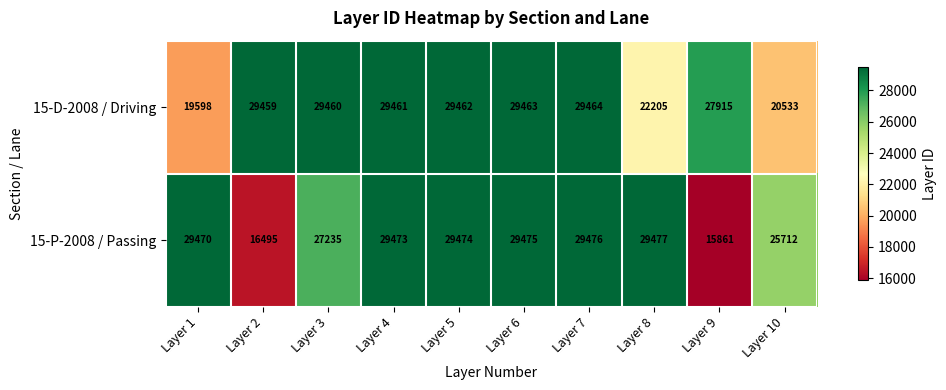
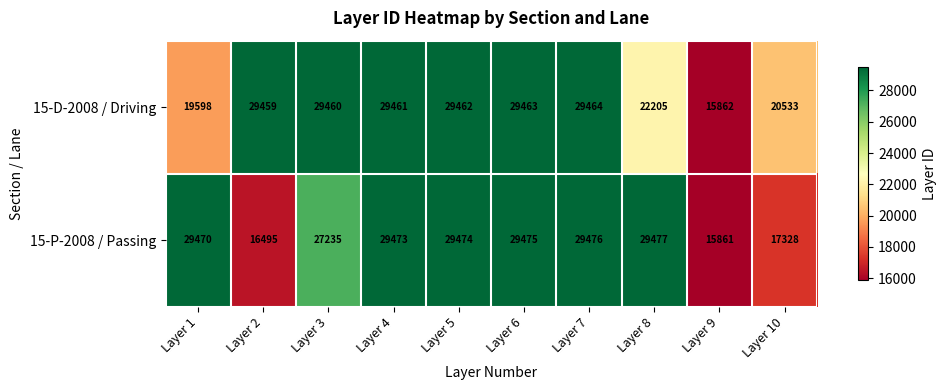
15-D-2008 / Driving, Layer 9: 27915 -> 15862
15-P-2008 / Passing, Layer 10: 25712 -> 17328
